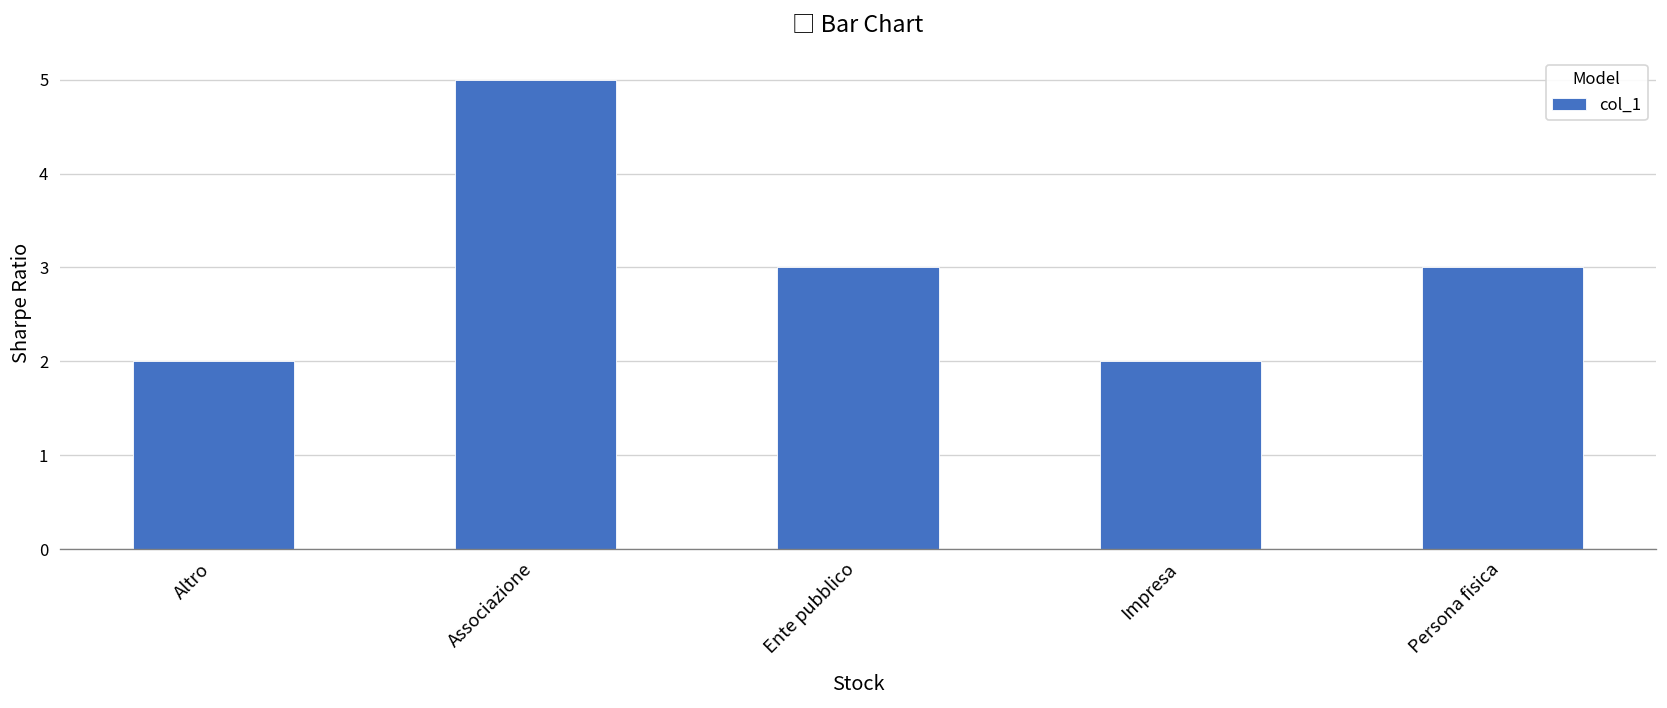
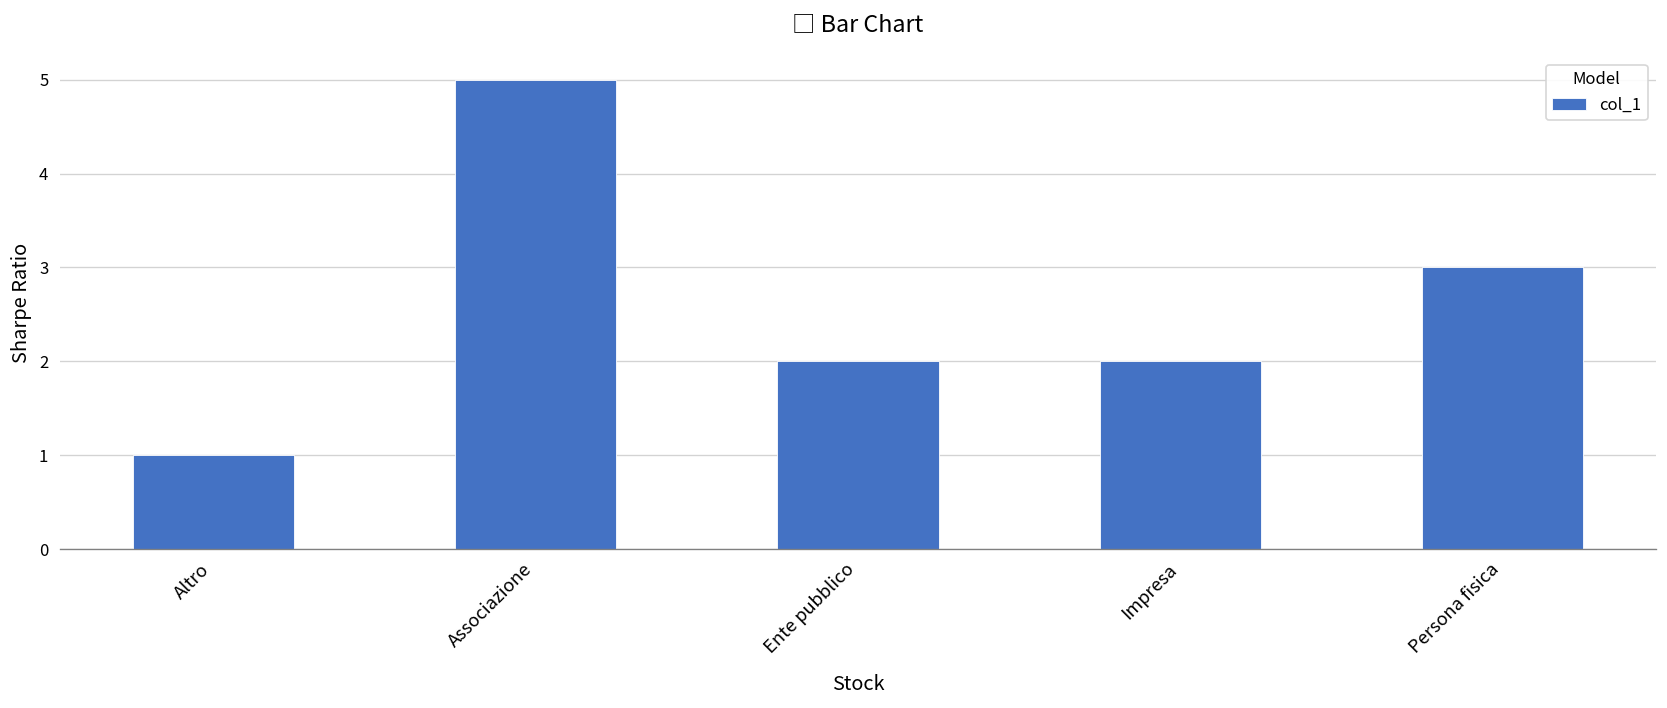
Altro: 2 -> 1
Ente pubblico: 3 -> 2
